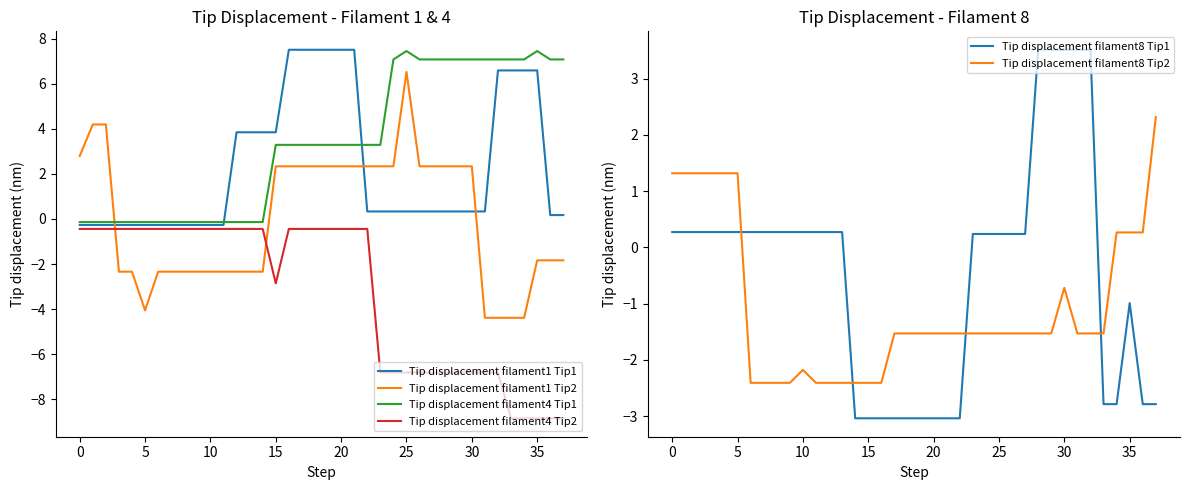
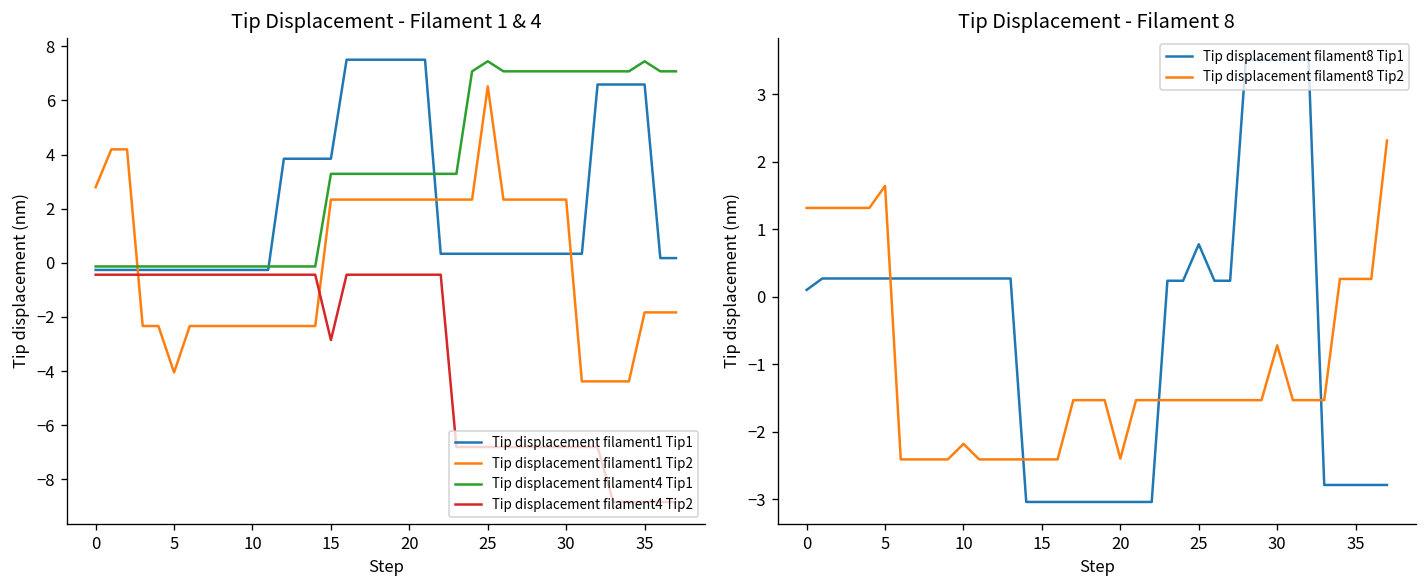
Tip Displacement - Filament 8, Tip displacement filament8 Tip1, 0: 0.3 -> 0.1
Tip Displacement - Filament 8, Tip displacement filament8 Tip2, 5: 1.3 -> 1.6
Tip Displacement - Filament 8, Tip displacement filament8 Tip2, 20: -1.5 -> -2.4
Tip Displacement - Filament 8, Tip displacement filament8 Tip1, 25: 0.2 -> 0.8
Tip Displacement - Filament 8, Tip displacement filament8 Tip1, 35: -1.0 -> -2.8
